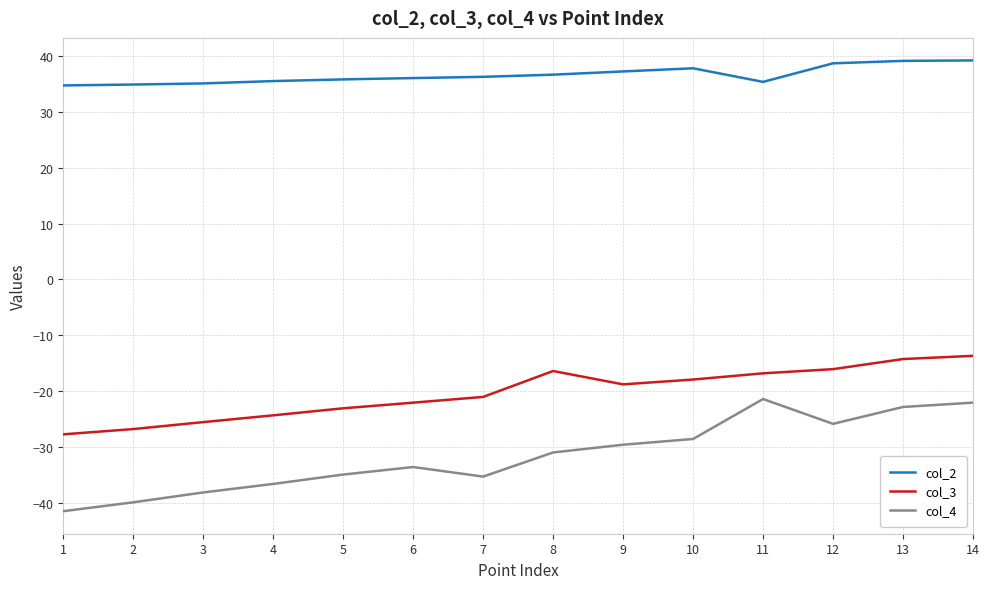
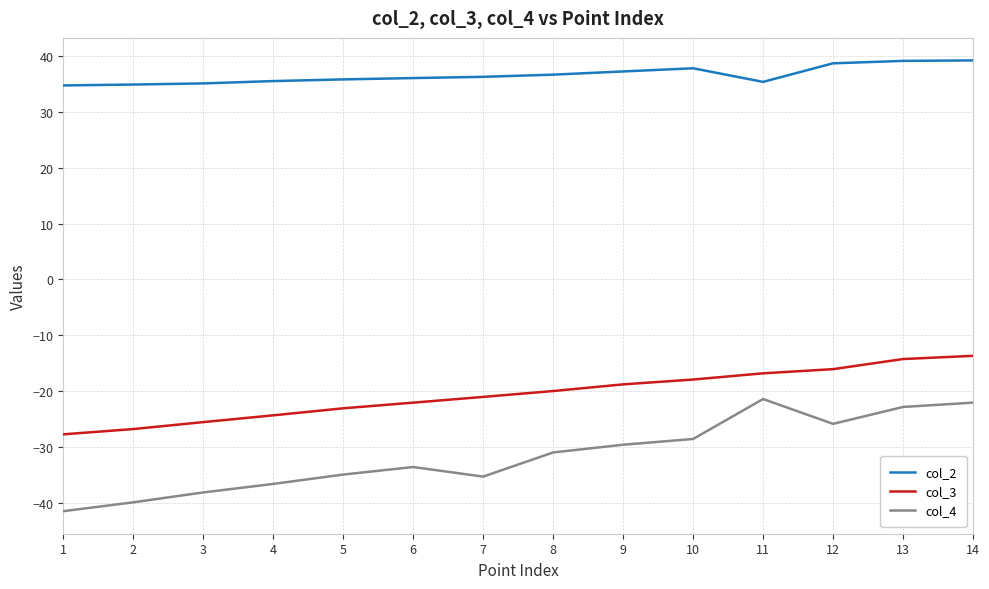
col_3, 8: -16 -> -20
